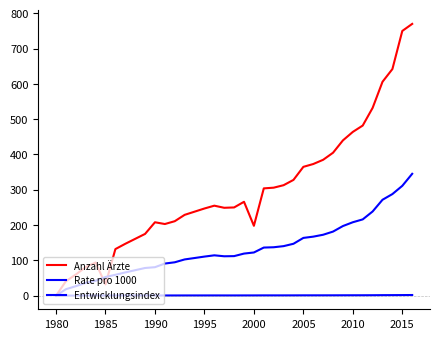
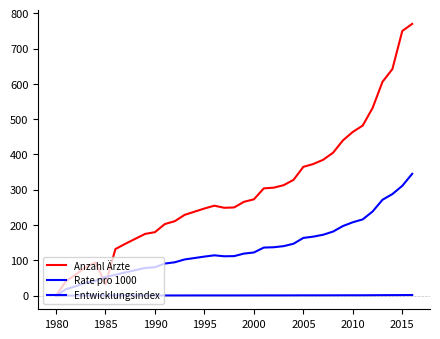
Anzahl Ärzte, 1990: 210 -> 180
Anzahl Ärzte, 2000: 200 -> 270
